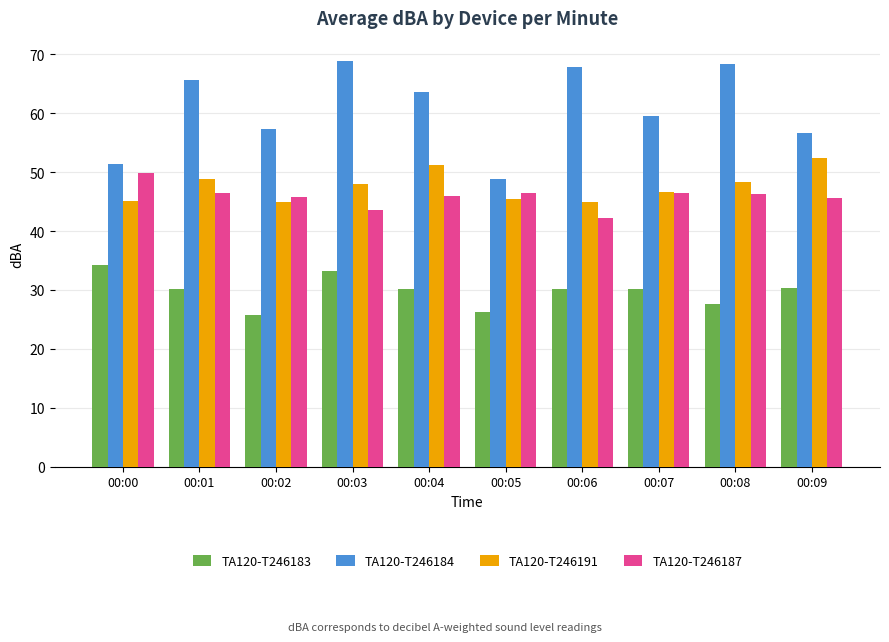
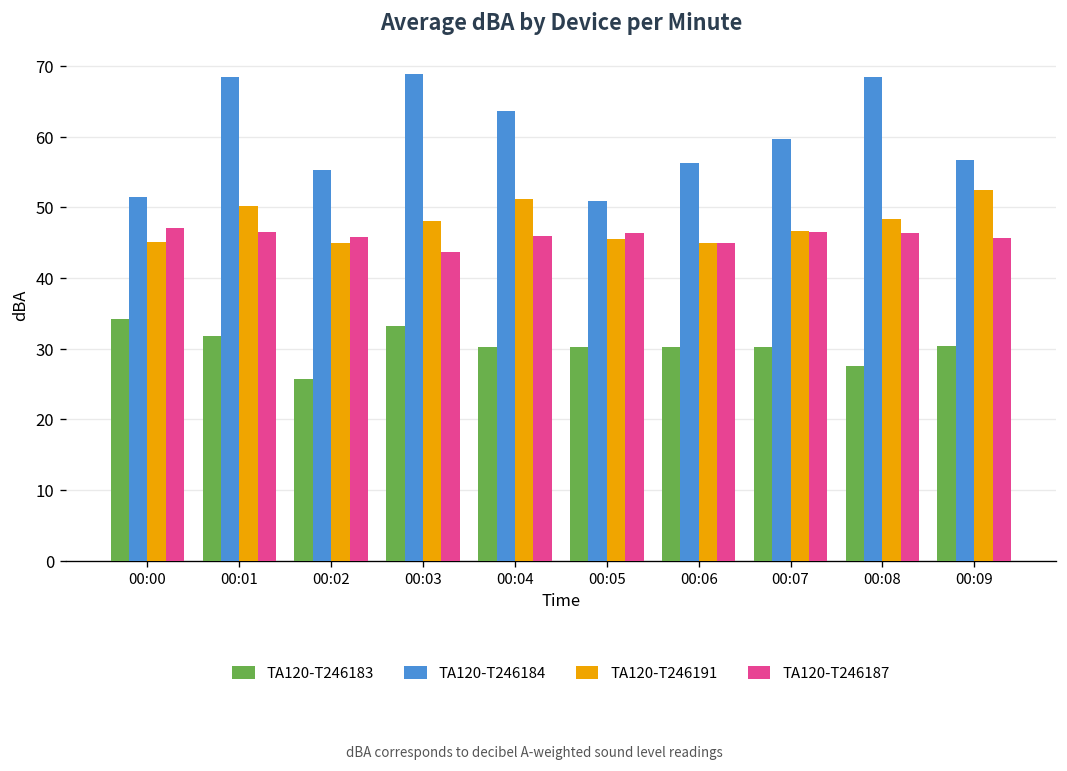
TA120-T246187, 00:00: 50 -> 47
TA120-T246183, 00:01: 30 -> 32
TA120-T246184, 00:01: 66 -> 69
TA120-T246191, 00:01: 49 -> 50
TA120-T246184, 00:02: 57 -> 55
TA120-T246183, 00:05: 26 -> 30
TA120-T246184, 00:05: 49 -> 51
TA120-T246184, 00:06: 68 -> 56
TA120-T246187, 00:06: 42 -> 45
